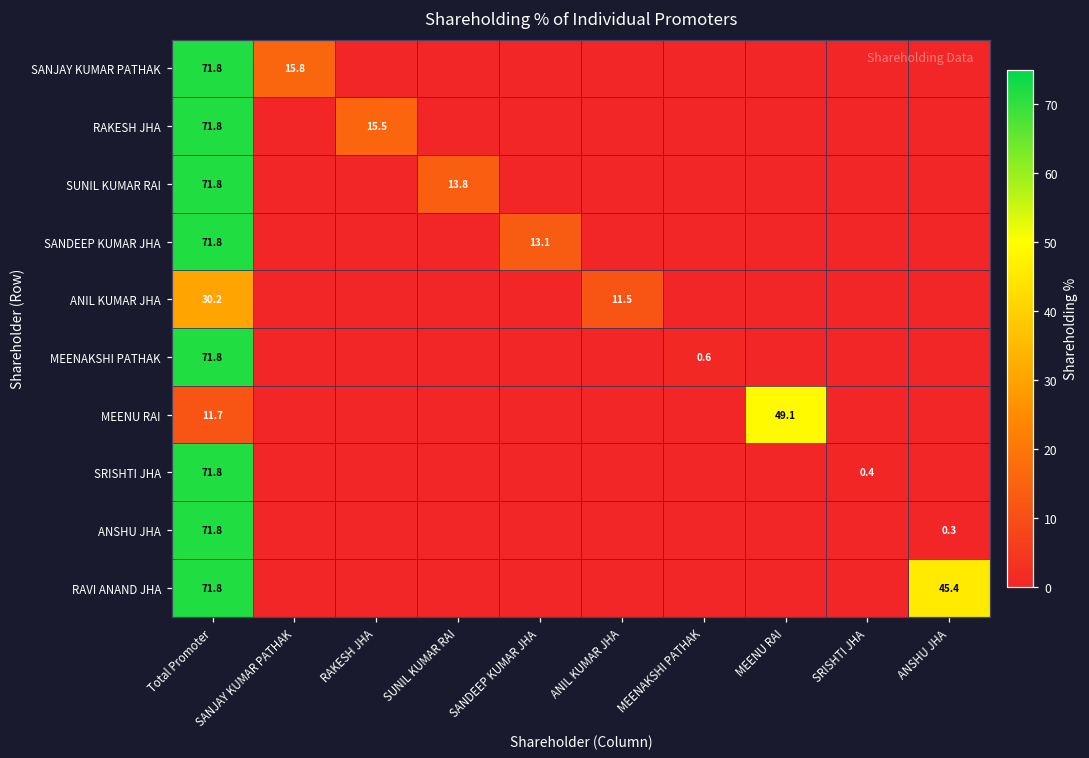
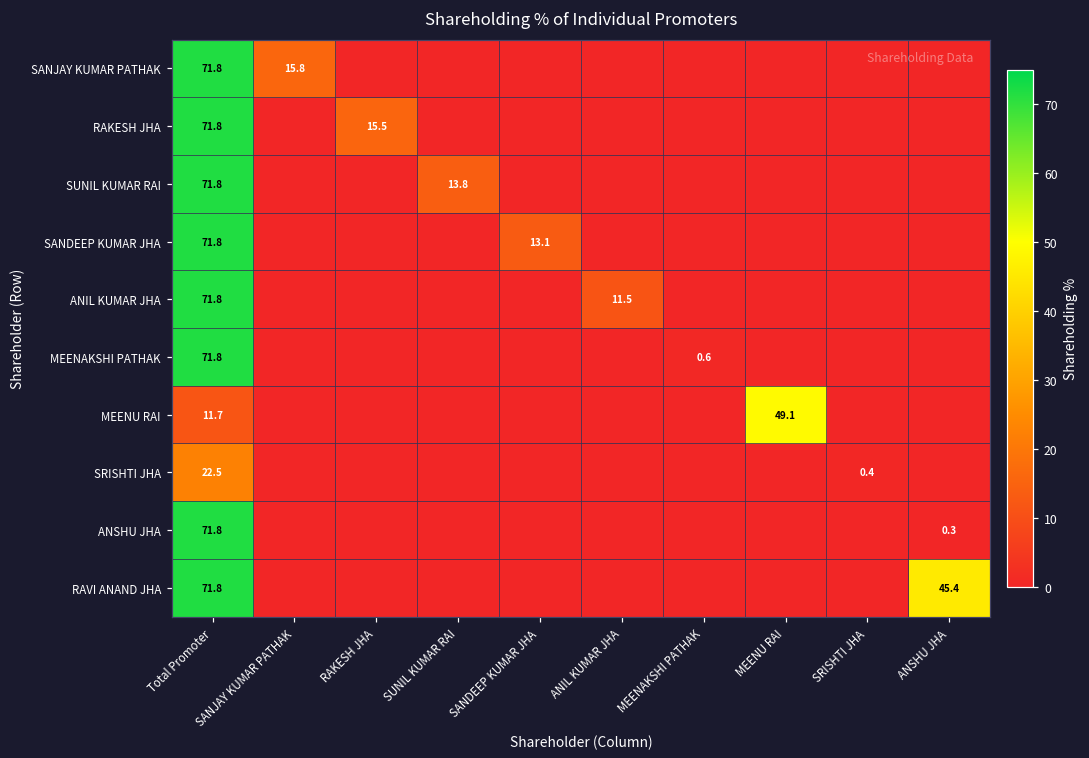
ANIL KUMAR JHA, Total Promoter: 30.2 -> 71.8
SRISHTI JHA, Total Promoter: 71.8 -> 22.5
